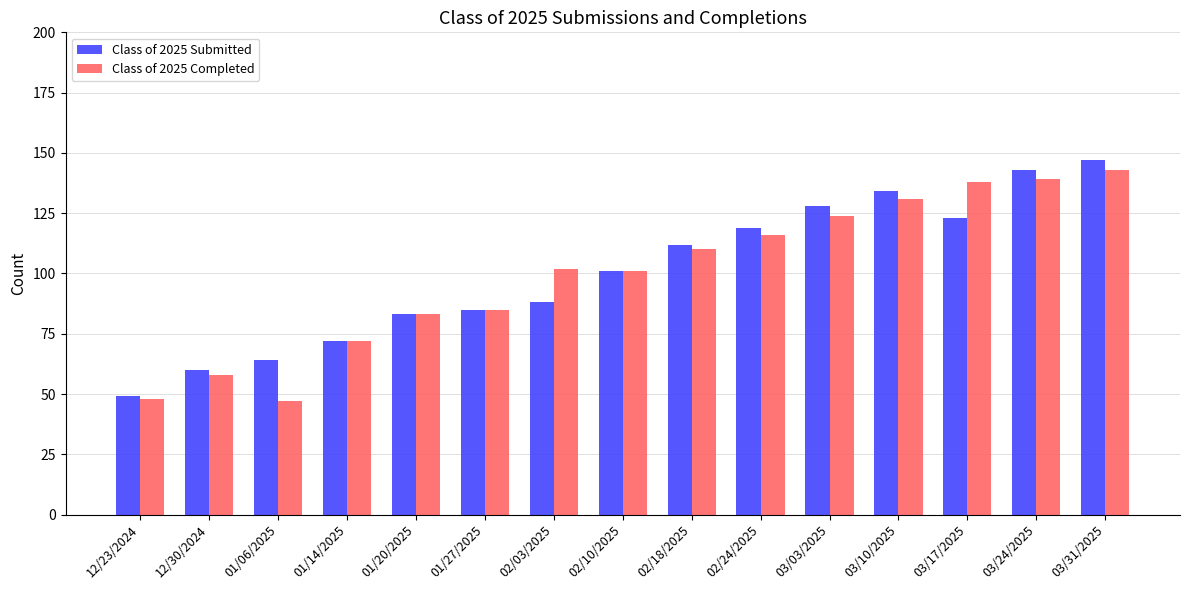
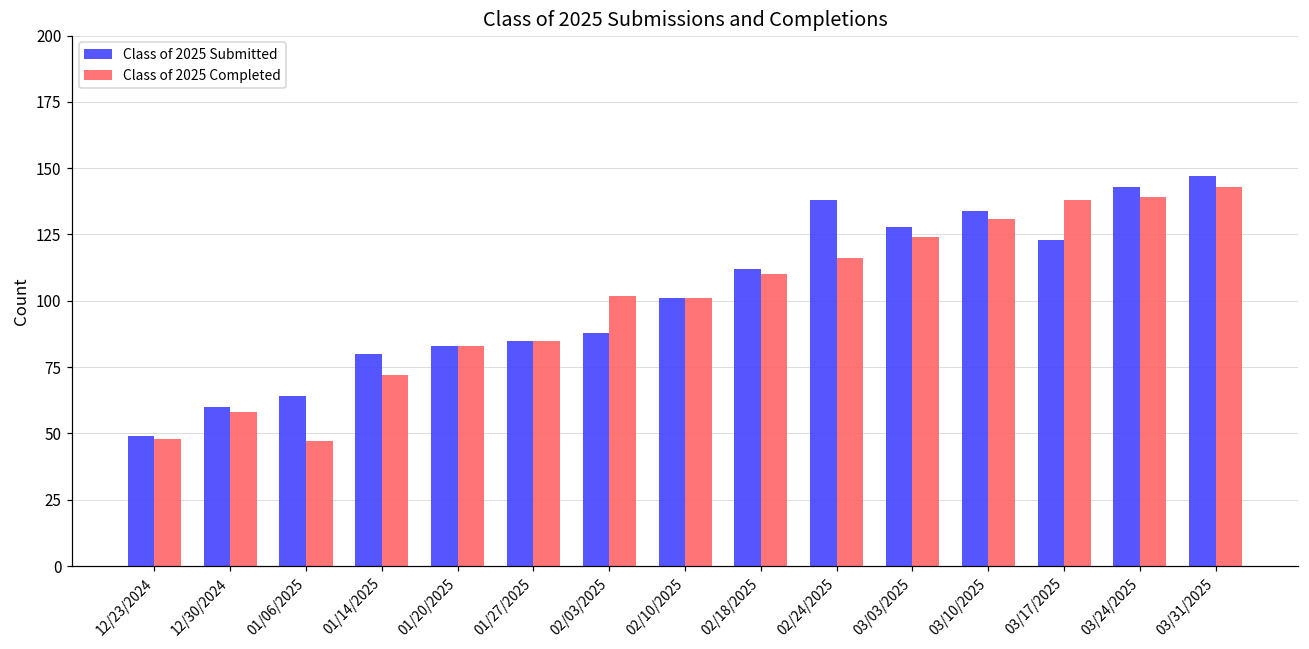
Class of 2025 Submitted, 01/14/2025: 72 -> 80
Class of 2025 Submitted, 02/24/2025: 119 -> 138
